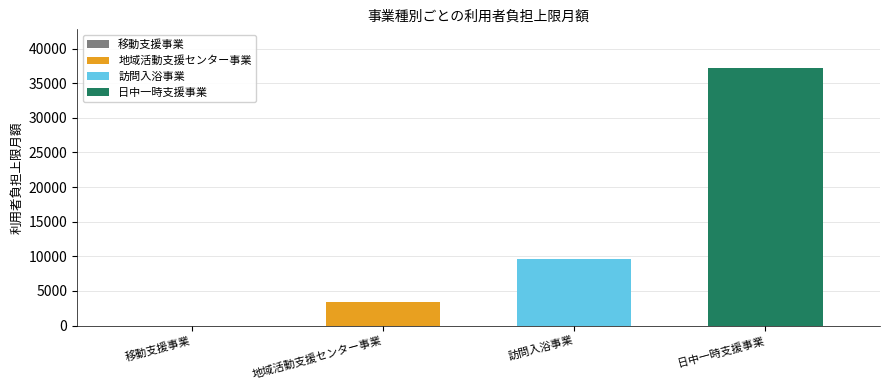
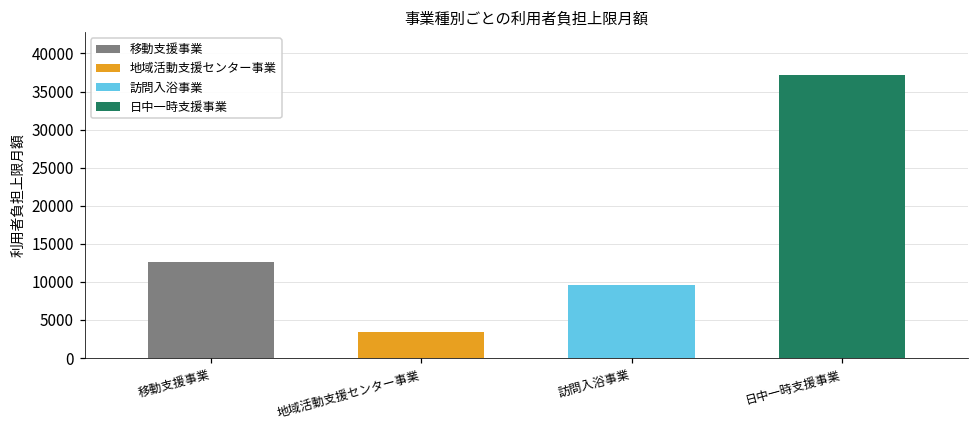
移動支援事業: 0 -> 13000
